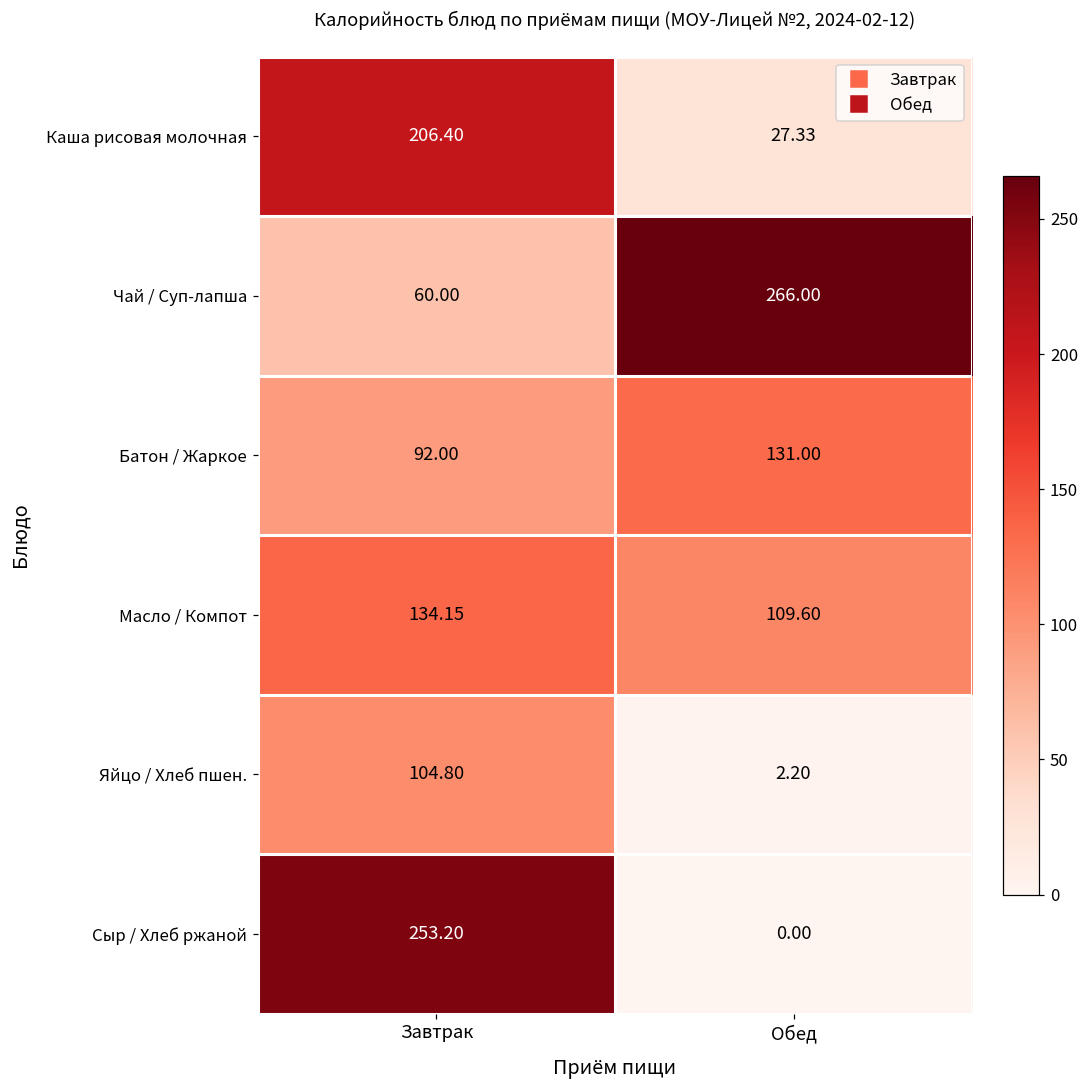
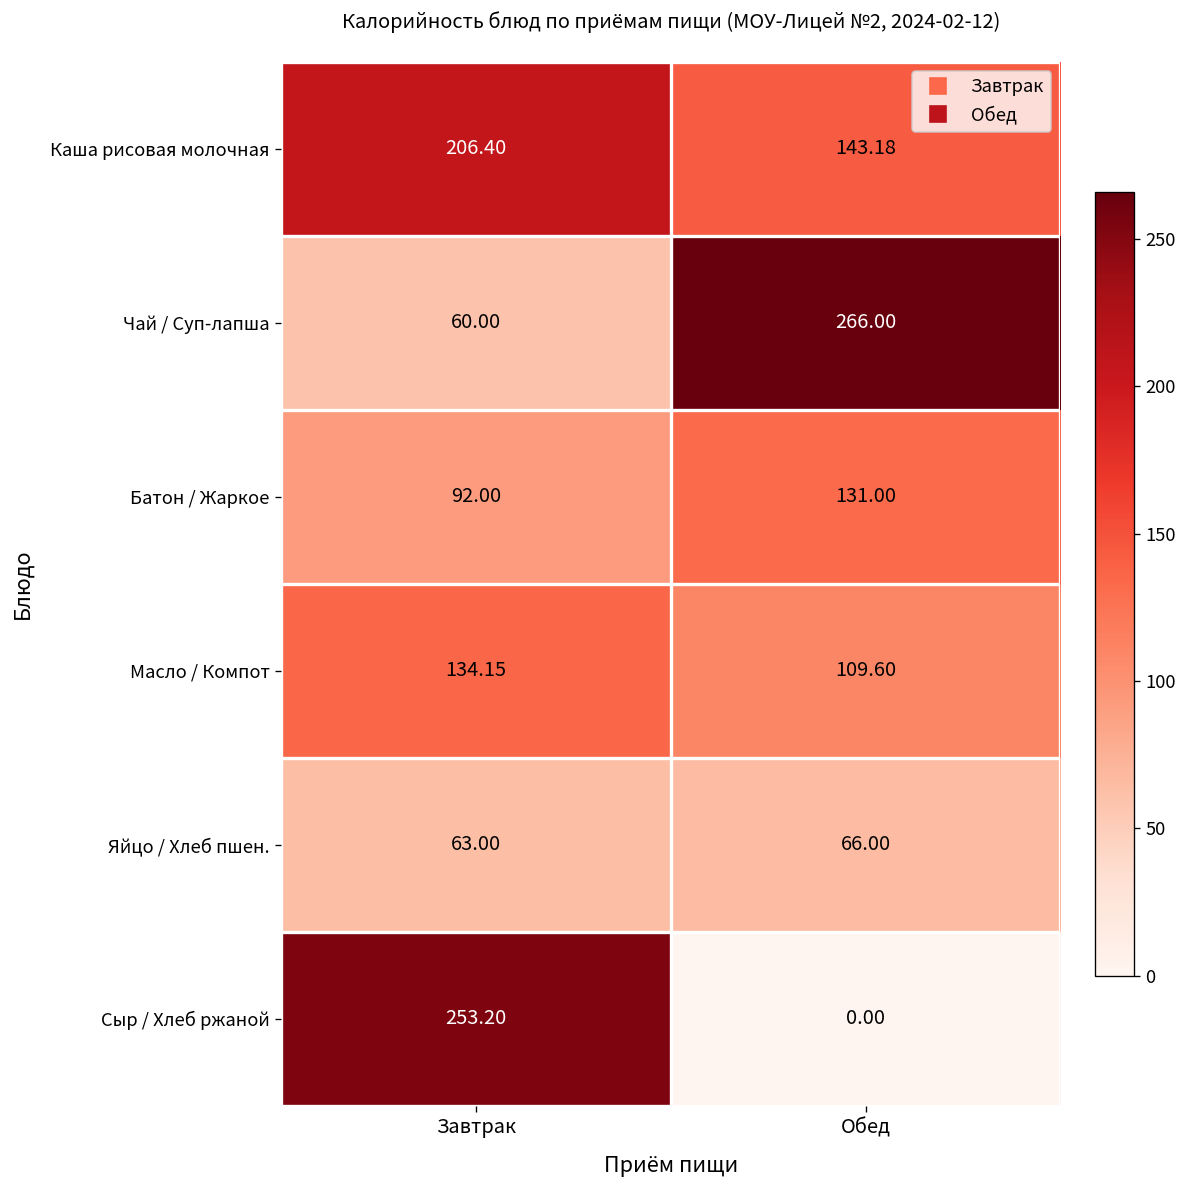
Каша рисовая молочная, Обед: 27.33 -> 143.18
Яйцо / Хлеб пшен., Завтрак: 104.80 -> 63.00
Яйцо / Хлеб пшен., Обед: 2.20 -> 66.00
